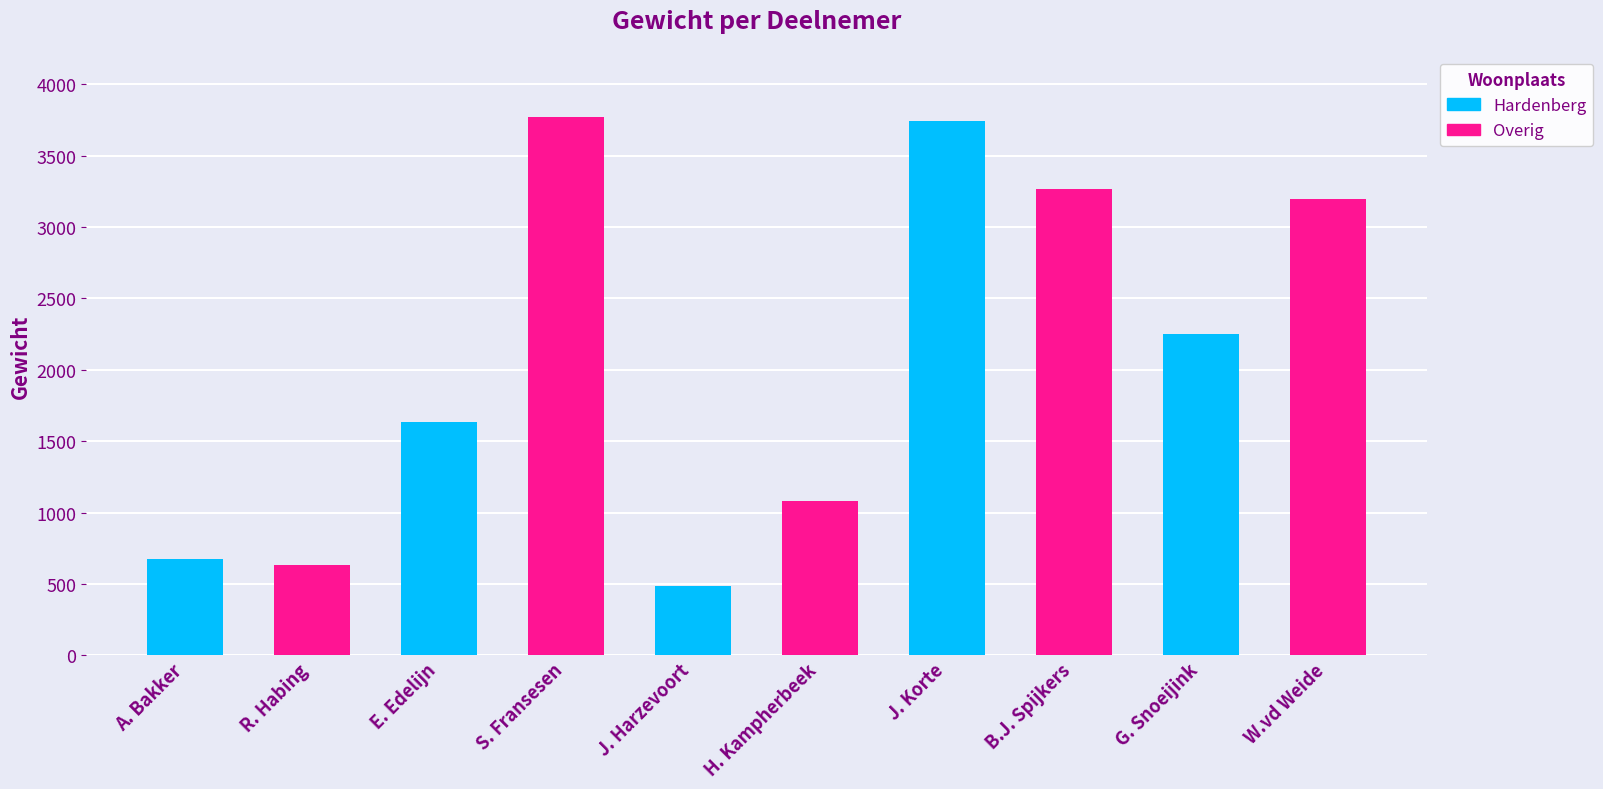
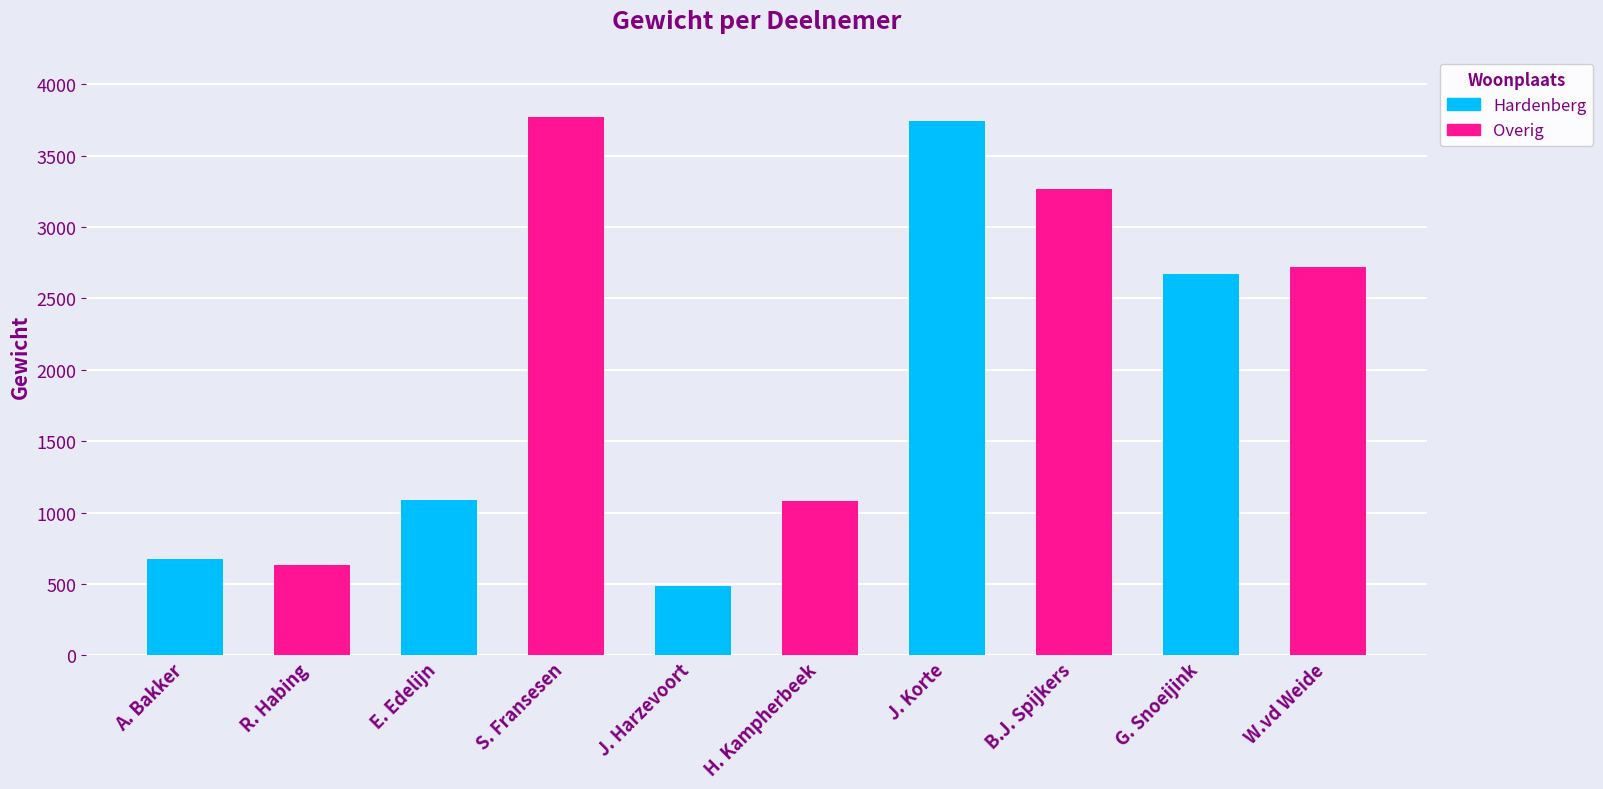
E. Edelijn: 1640 -> 1090
G. Snoeijink: 2250 -> 2670
W.vd Weide: 3200 -> 2720
